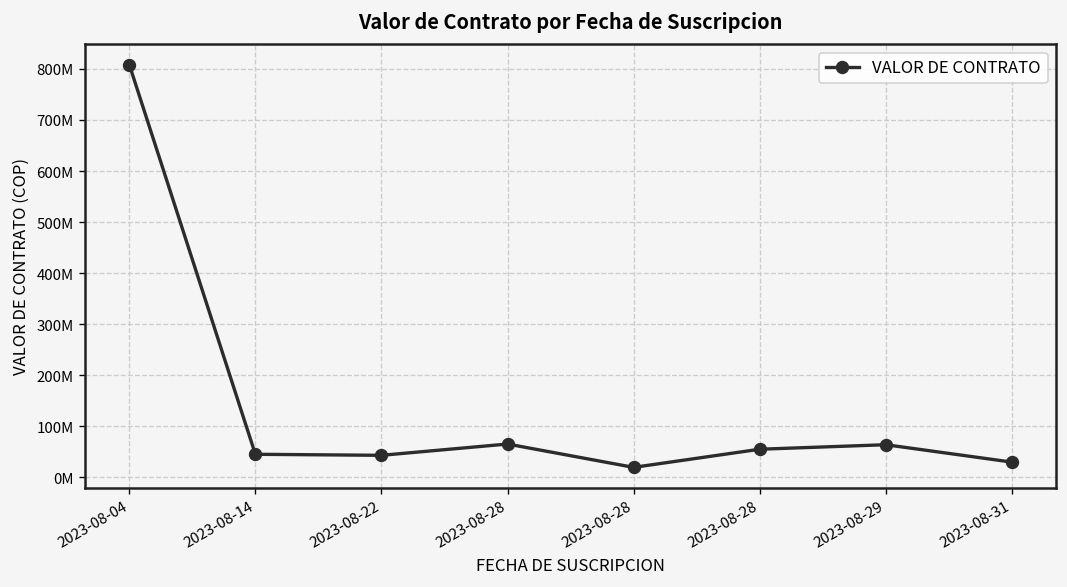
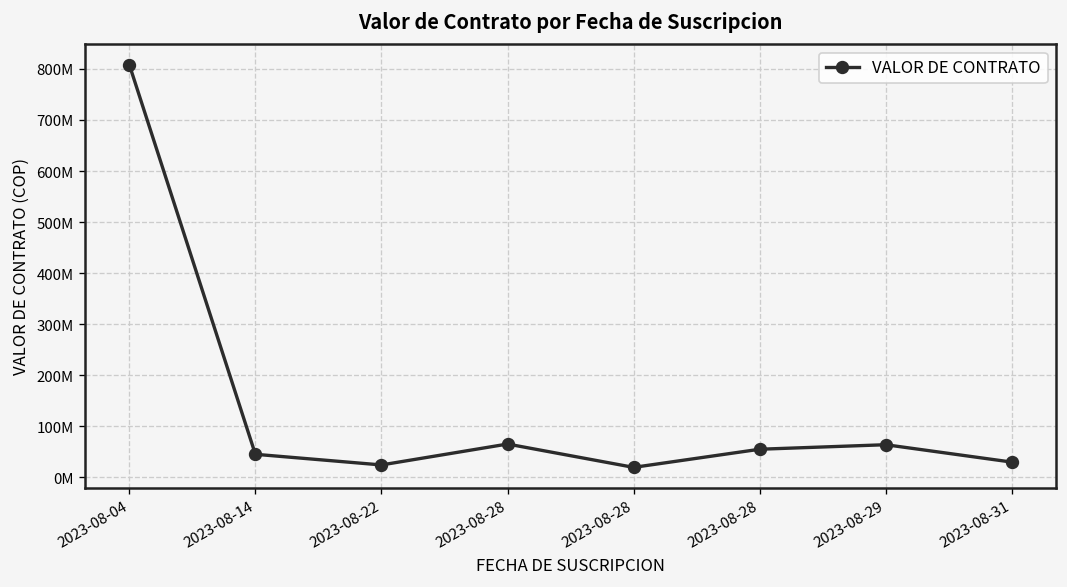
2023-08-22: 40000000 -> 20000000
